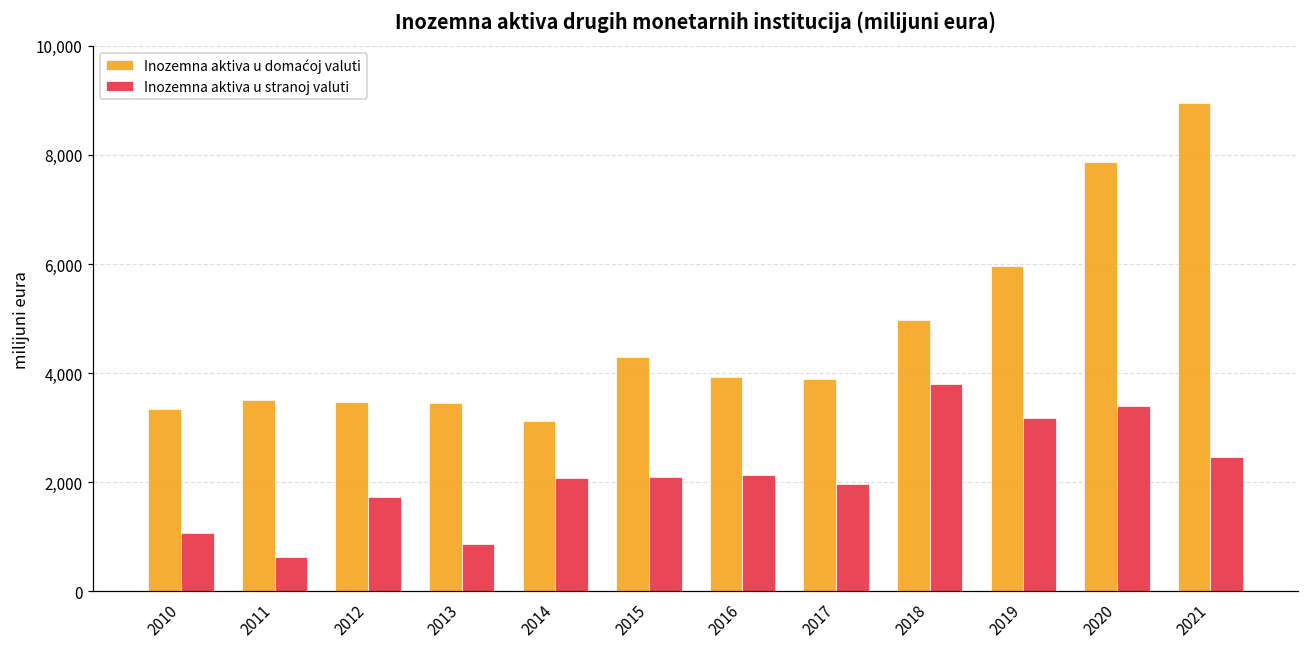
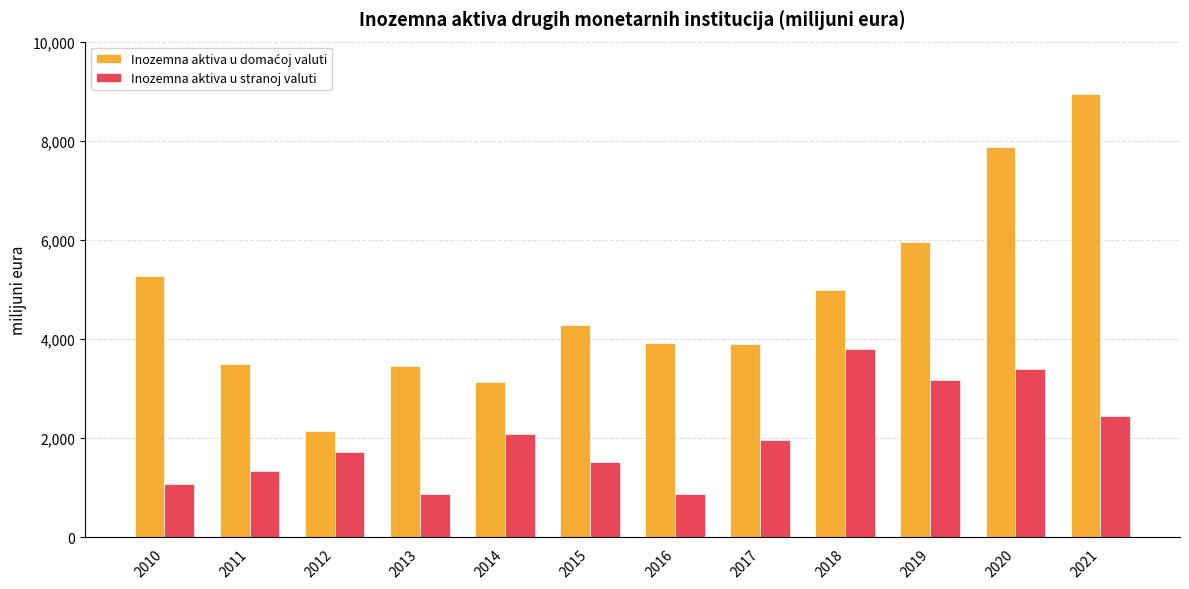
Inozemna aktiva u domaćoj valuti, 2010: 3,400 -> 5,300
Inozemna aktiva u stranoj valuti, 2011: 600 -> 1,300
Inozemna aktiva u domaćoj valuti, 2012: 3,500 -> 2,200
Inozemna aktiva u stranoj valuti, 2015: 2,100 -> 1,500
Inozemna aktiva u stranoj valuti, 2016: 2,100 -> 900
